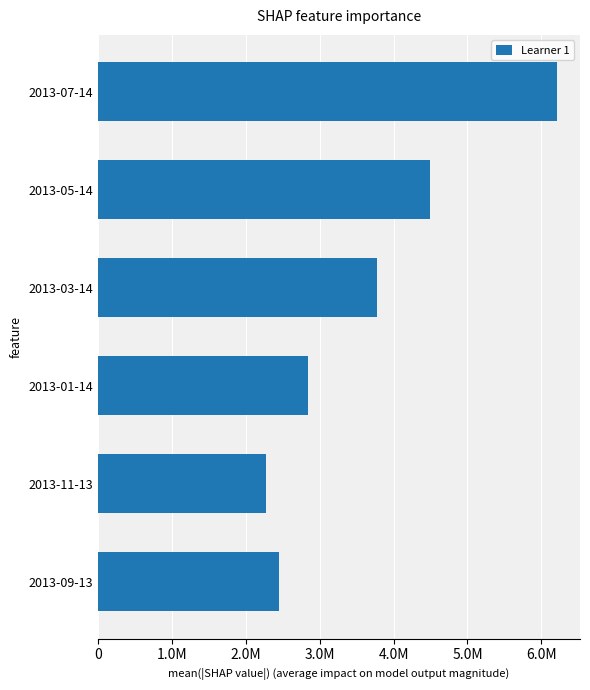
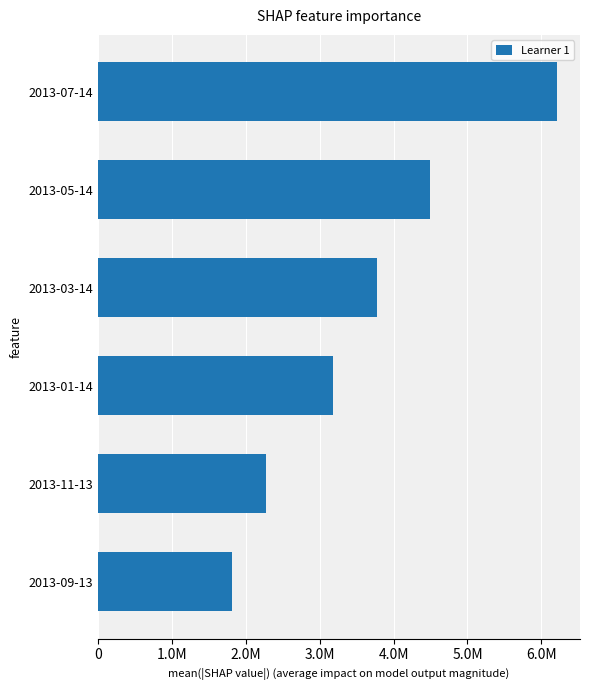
2013-01-14: 2800000 -> 3200000
2013-09-13: 2400000 -> 1800000
